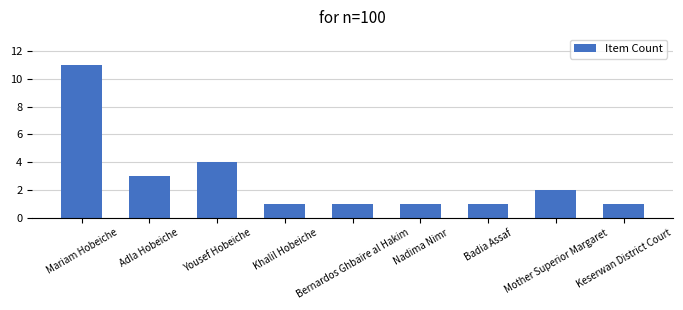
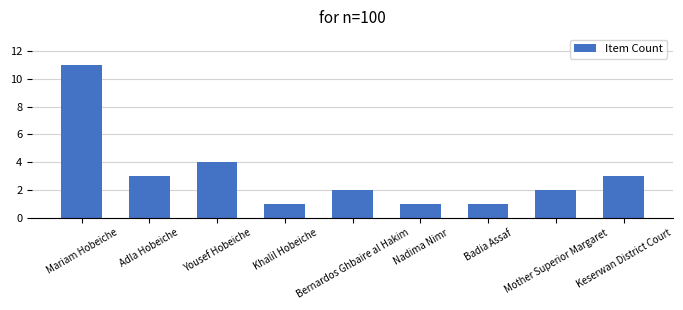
Bernardos Ghbaire al Hakim: 1 -> 2
Keserwan District Court: 1 -> 3
